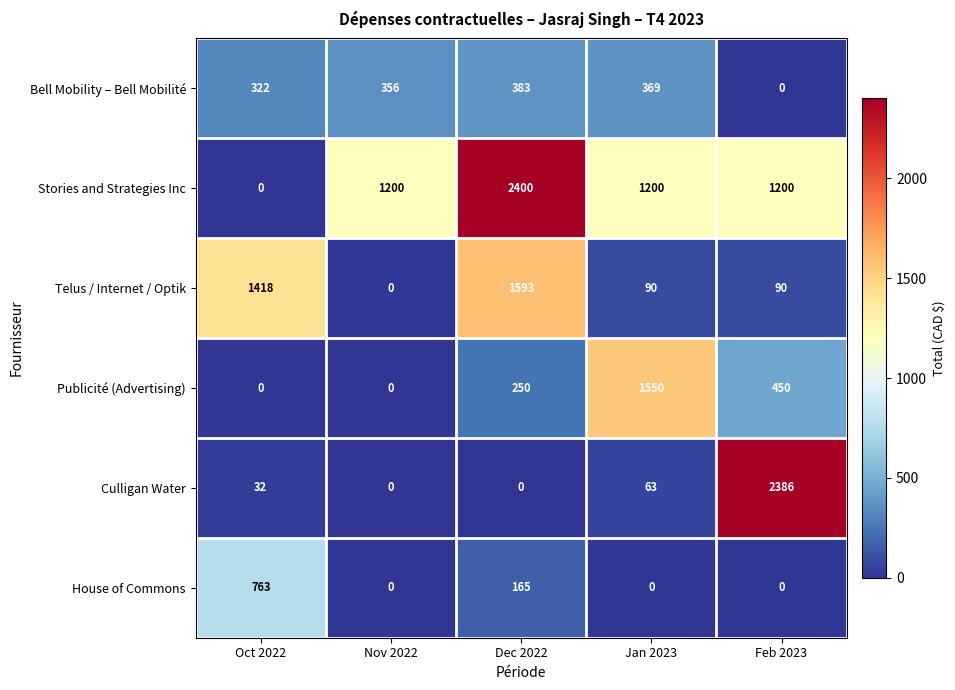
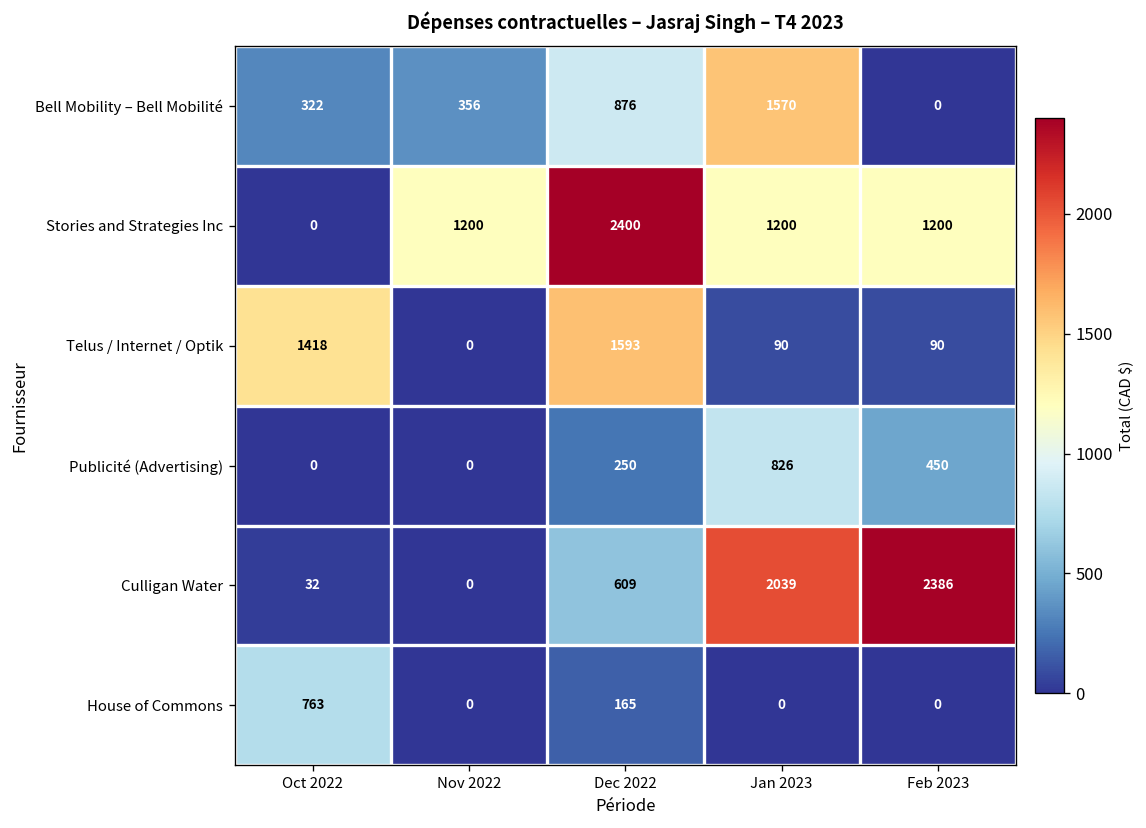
Bell Mobility – Bell Mobilité, Dec 2022: 383 -> 876
Bell Mobility – Bell Mobilité, Jan 2023: 369 -> 1570
Publicité (Advertising), Jan 2023: 1550 -> 826
Culligan Water, Dec 2022: 0 -> 609
Culligan Water, Jan 2023: 63 -> 2039
